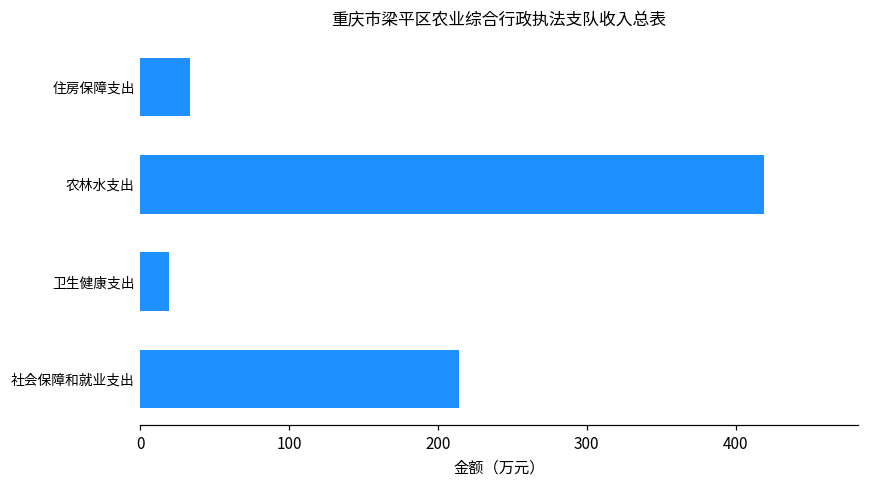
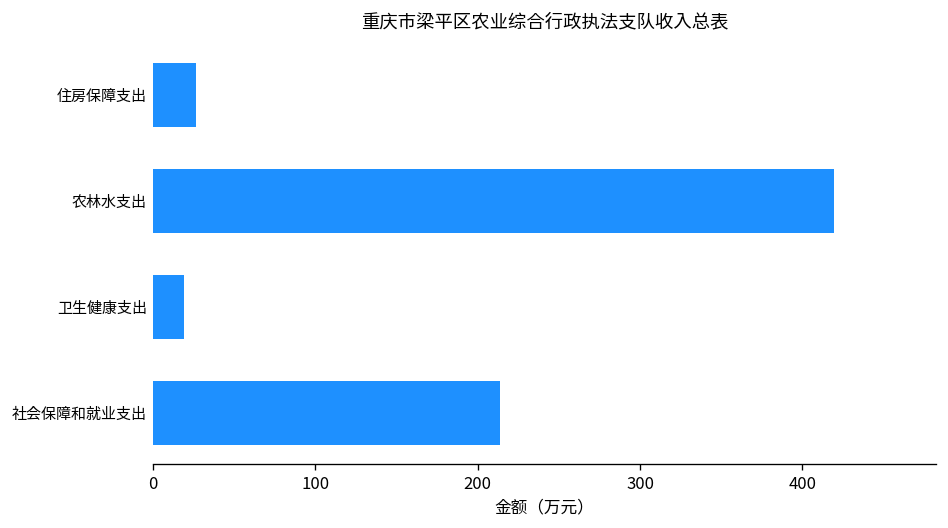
住房保障支出: 34 -> 26
